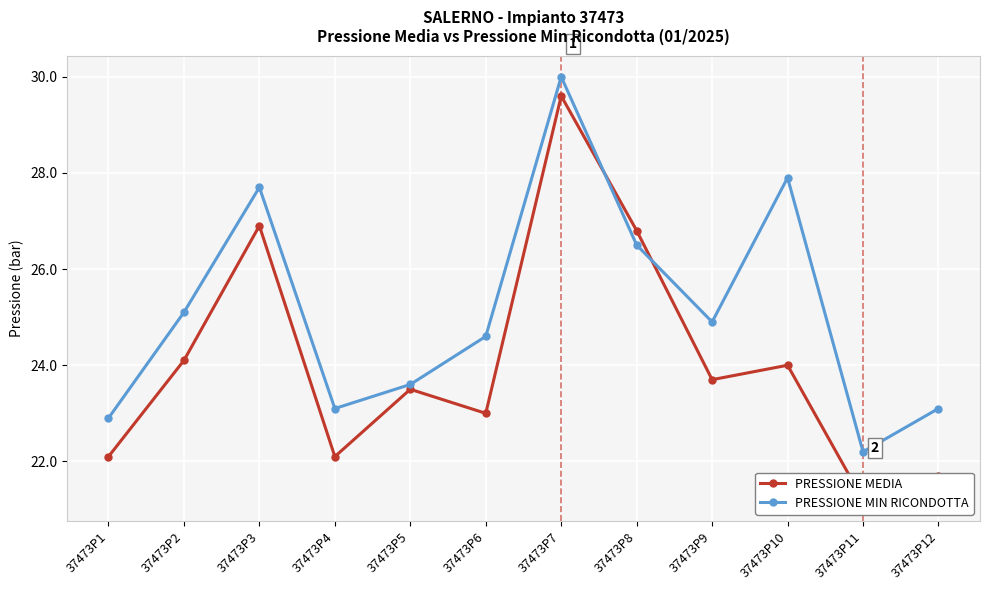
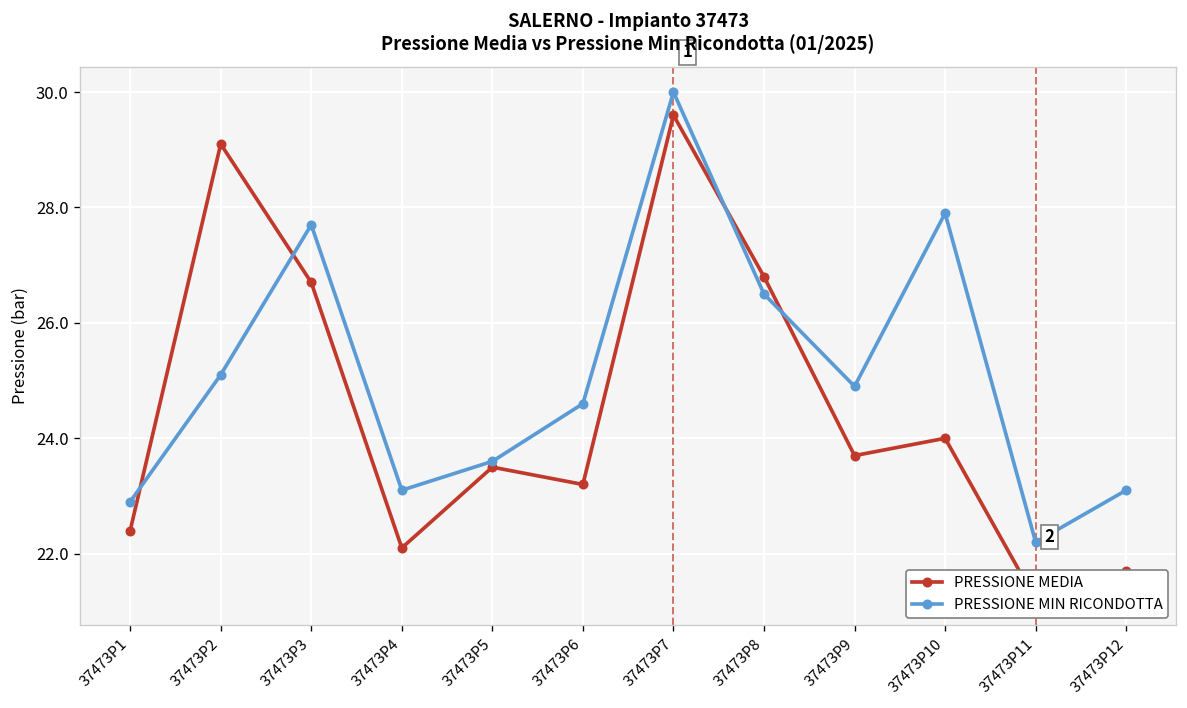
PRESSIONE MEDIA, 37473P1: 22.1 -> 22.4
PRESSIONE MEDIA, 37473P2: 24.1 -> 29.1
PRESSIONE MEDIA, 37473P3: 26.9 -> 26.7
PRESSIONE MEDIA, 37473P6: 23.0 -> 23.2
